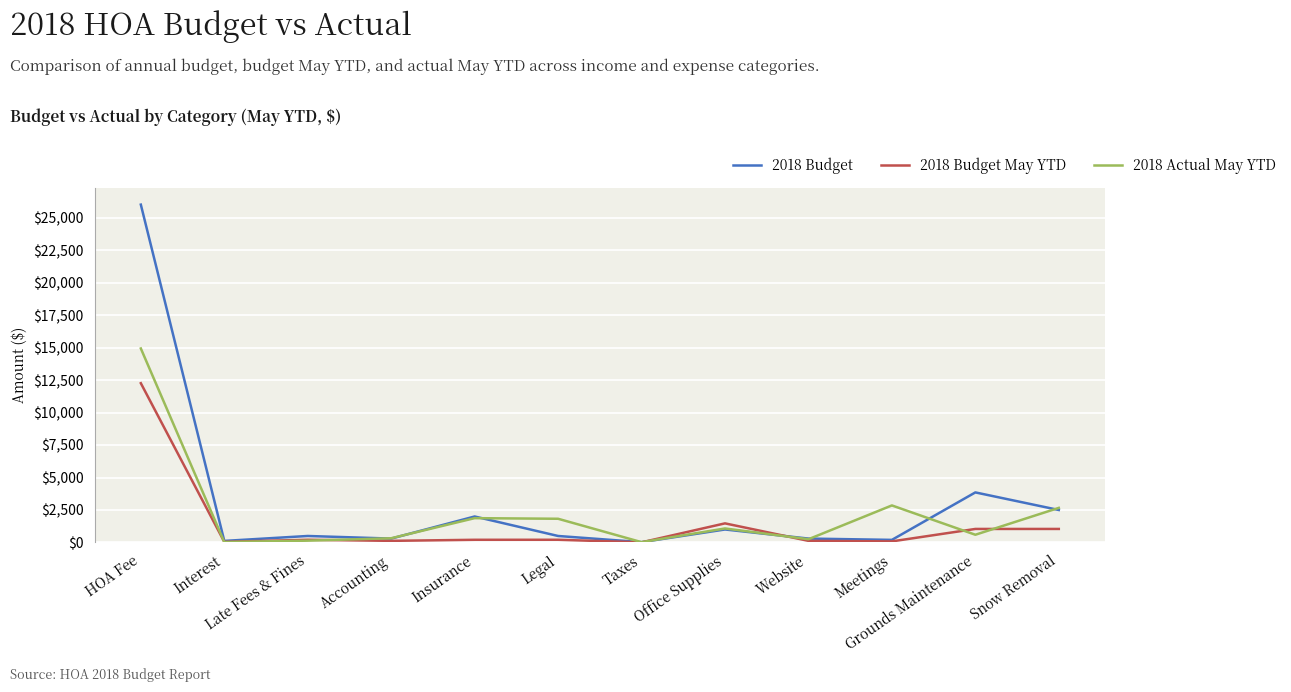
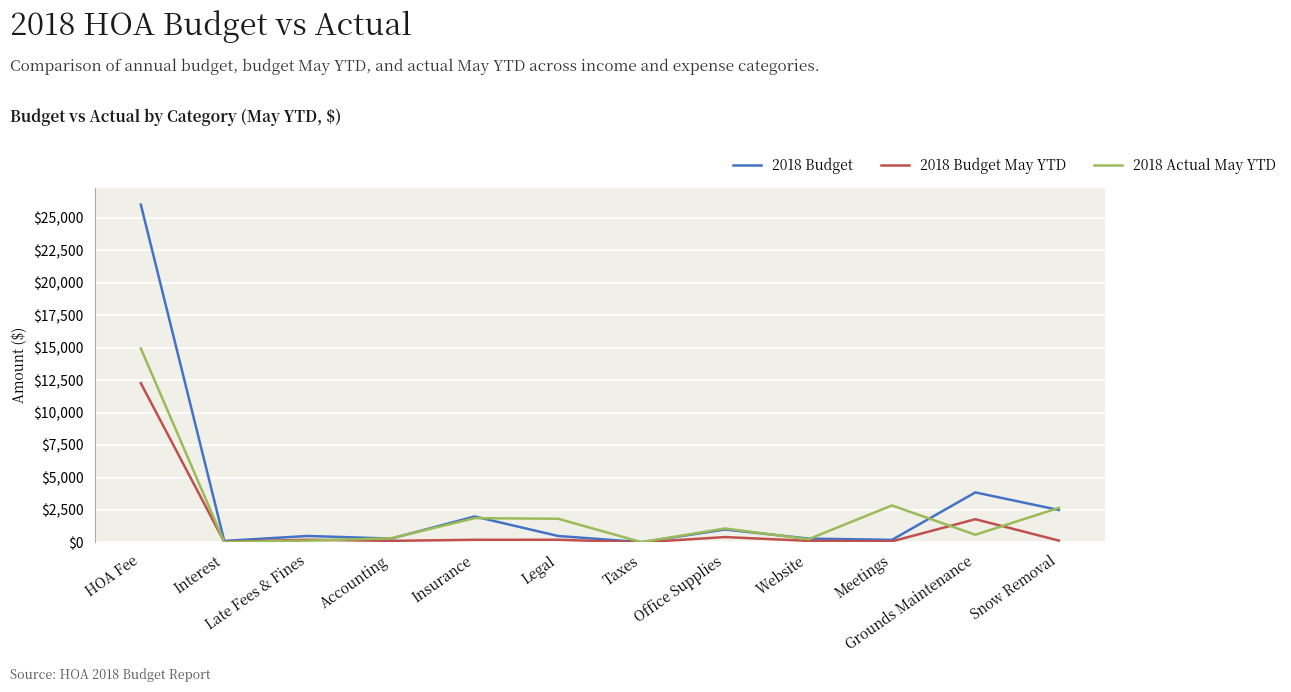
2018 Budget May YTD, Office Supplies: $1,500 -> $400
2018 Budget May YTD, Grounds Maintenance: $1,000 -> $1,800
2018 Budget May YTD, Snow Removal: $1,000 -> $100
